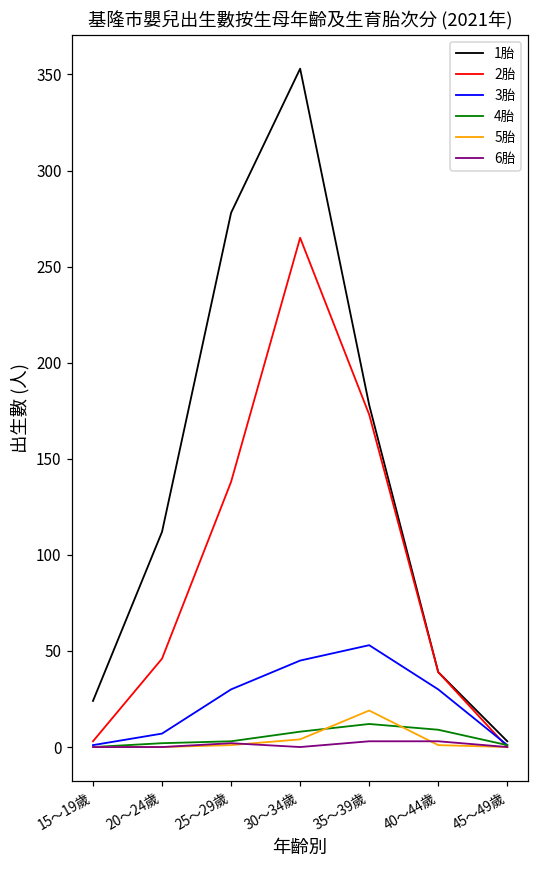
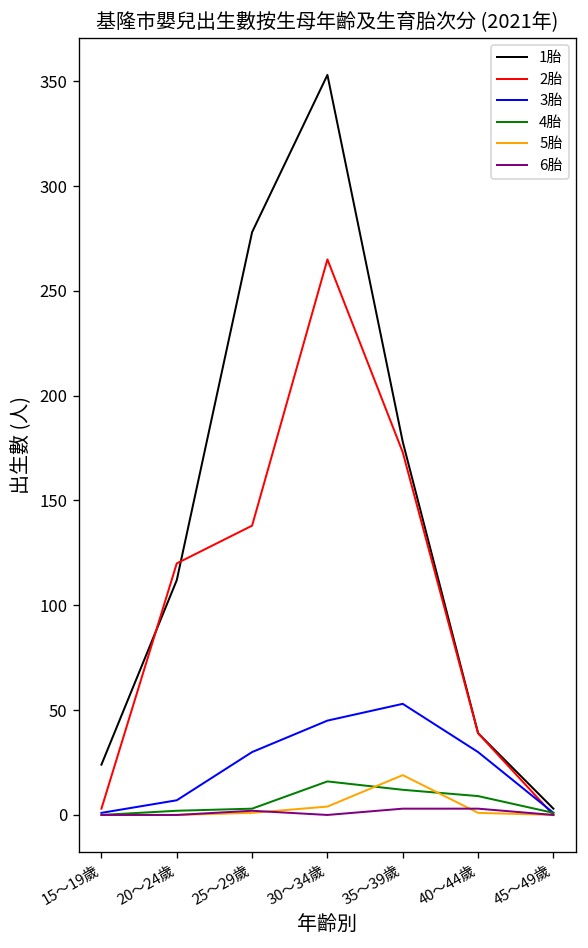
2胎, 20～24歲: 46 -> 120
4胎, 30～34歲: 8 -> 16
